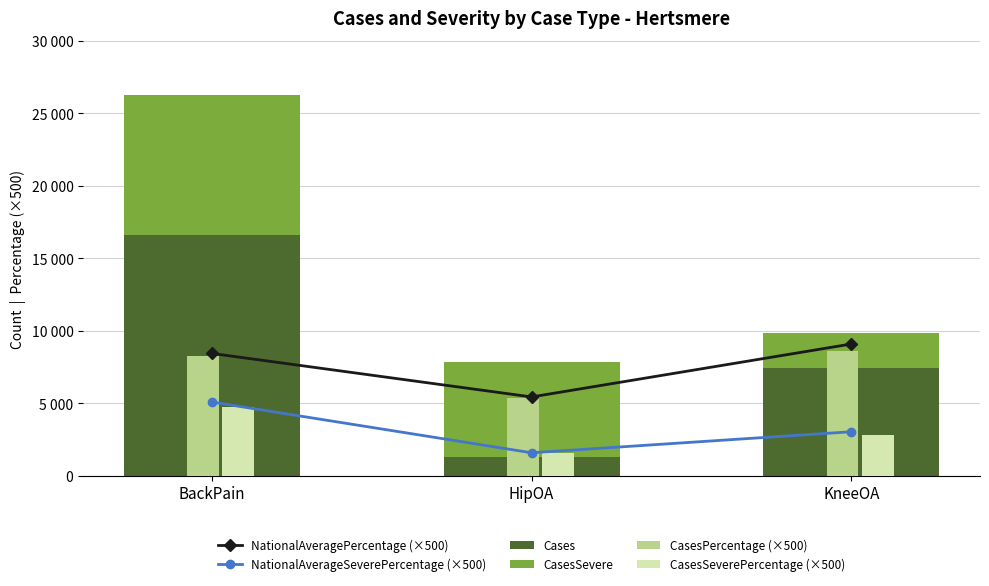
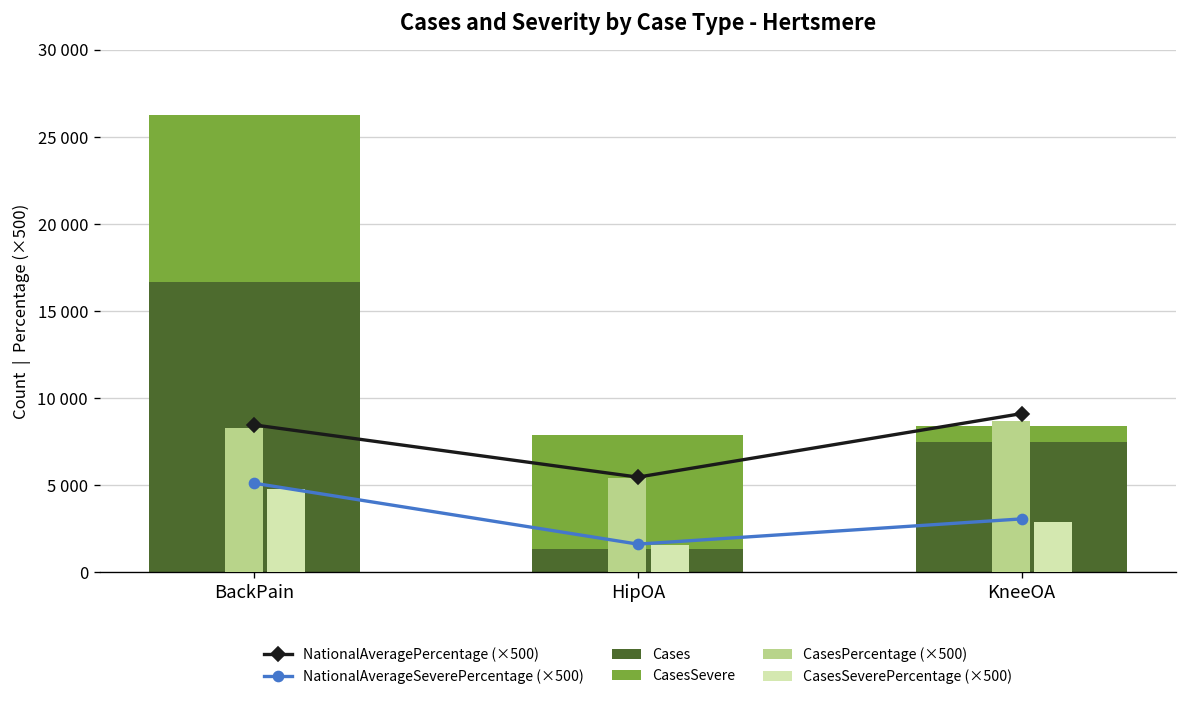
CasesSevere, KneeOA: 2400 -> 900
